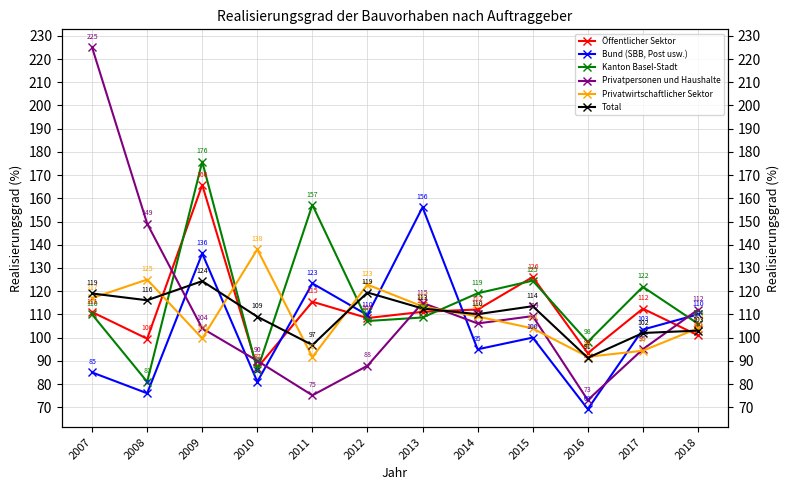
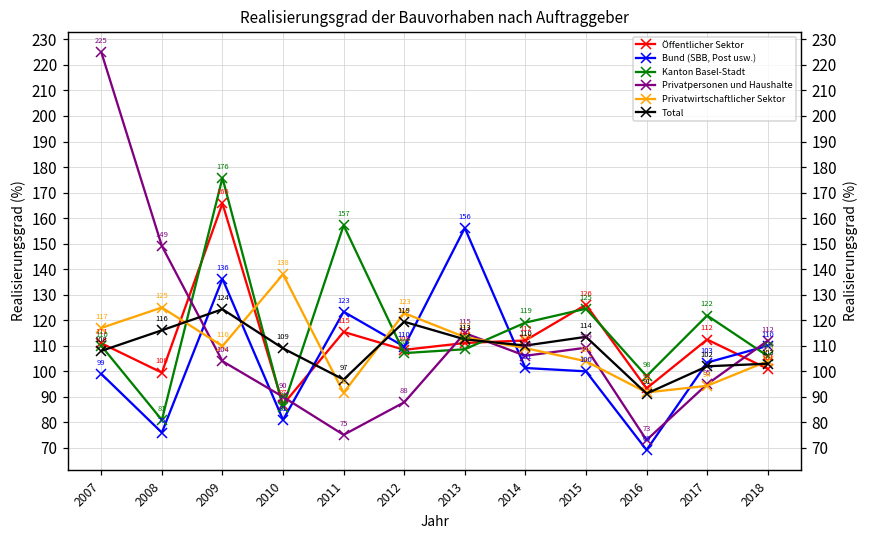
Bund (SBB, Post usw.), 2007: 85 -> 99
Total, 2007: 119 -> 108
Privatwirtschaftlicher Sektor, 2009: 100 -> 110
Bund (SBB, Post usw.), 2014: 95 -> 101
